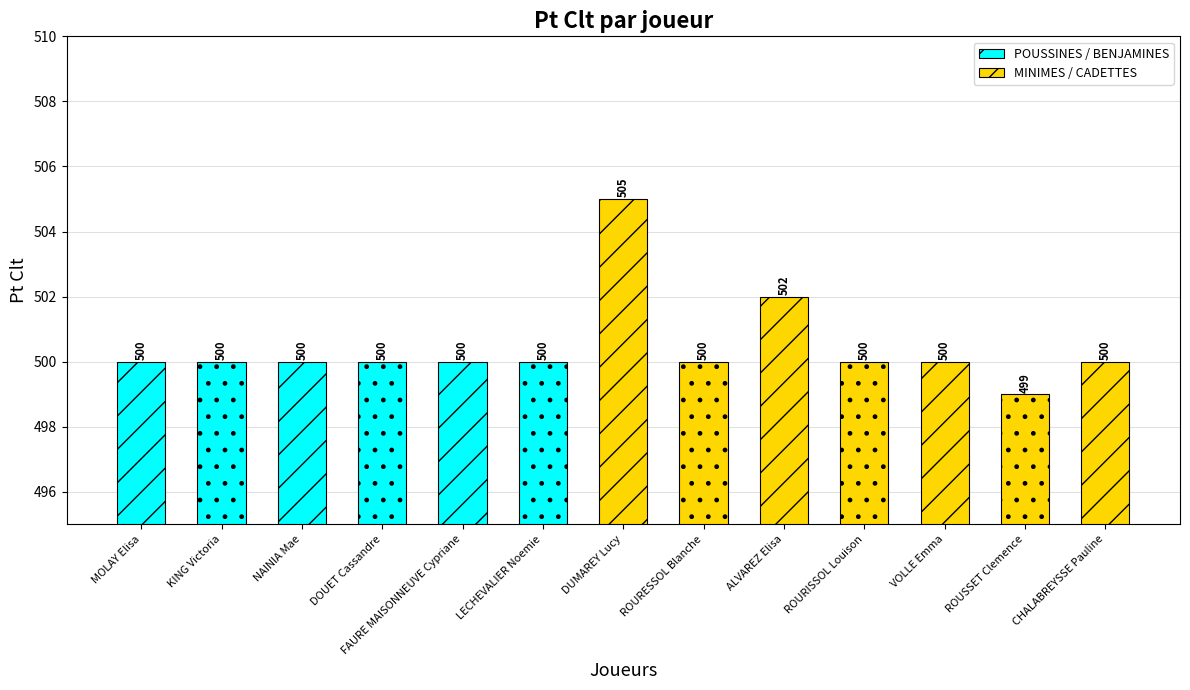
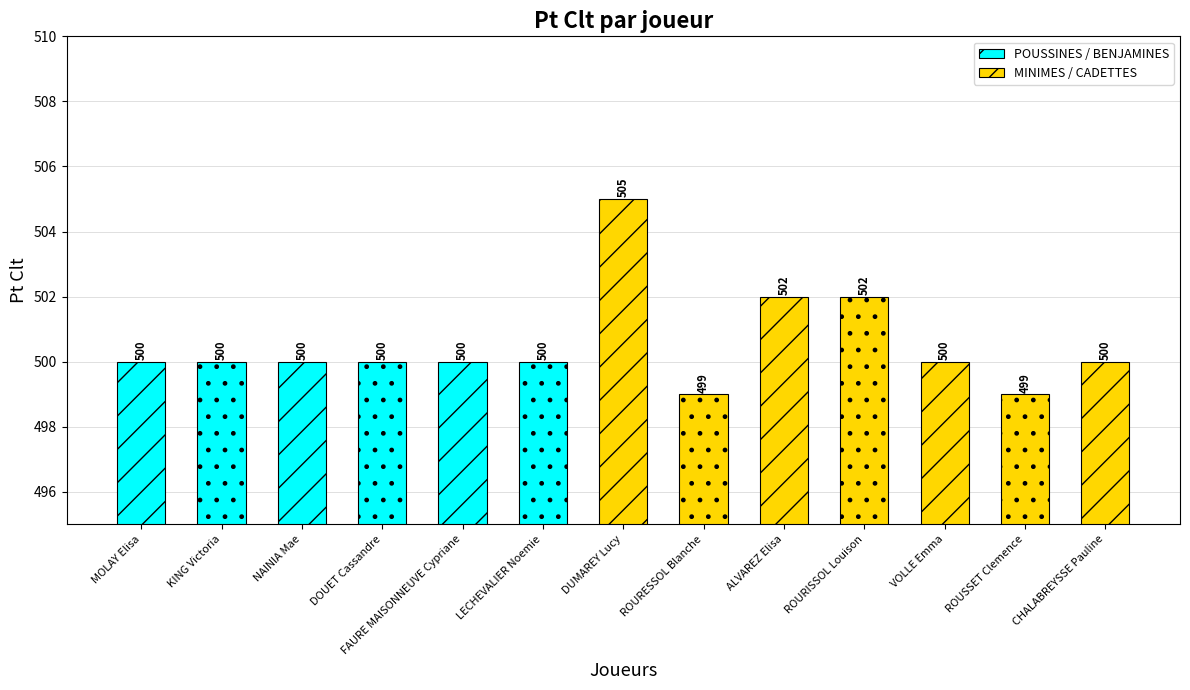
MINIMES / CADETTES, ROURESSOL Blanche: 500 -> 499
MINIMES / CADETTES, ROURISSOL Louison: 500 -> 502
